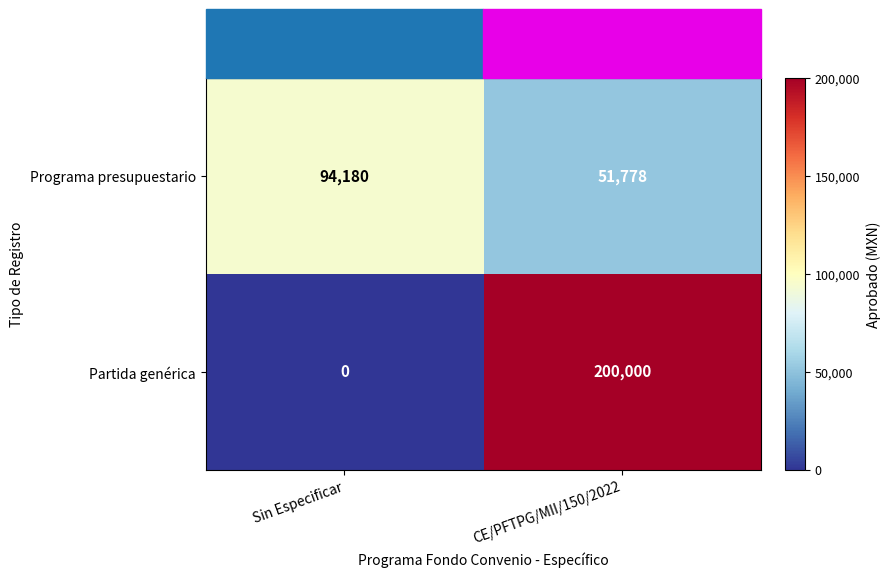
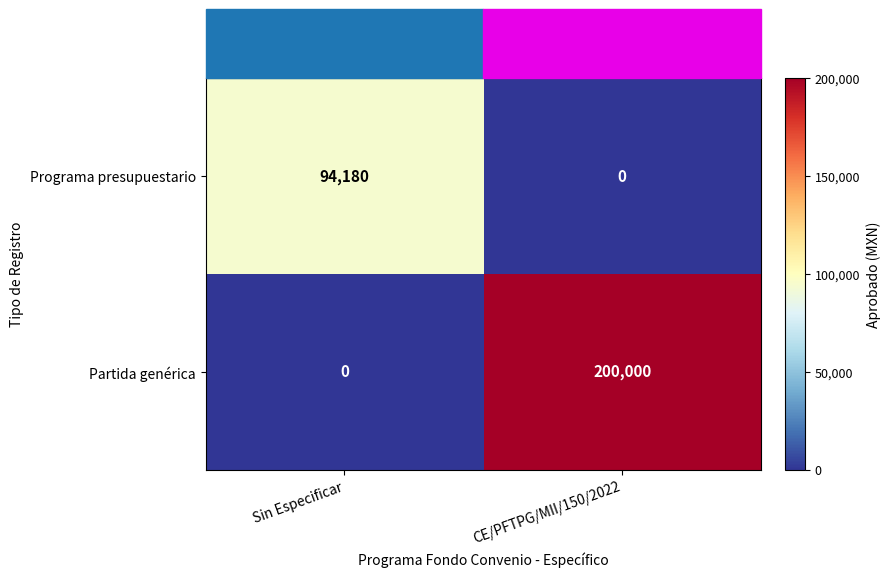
Programa presupuestario, CE/PFTPG/MII/150/2022: 51,778 -> 0
